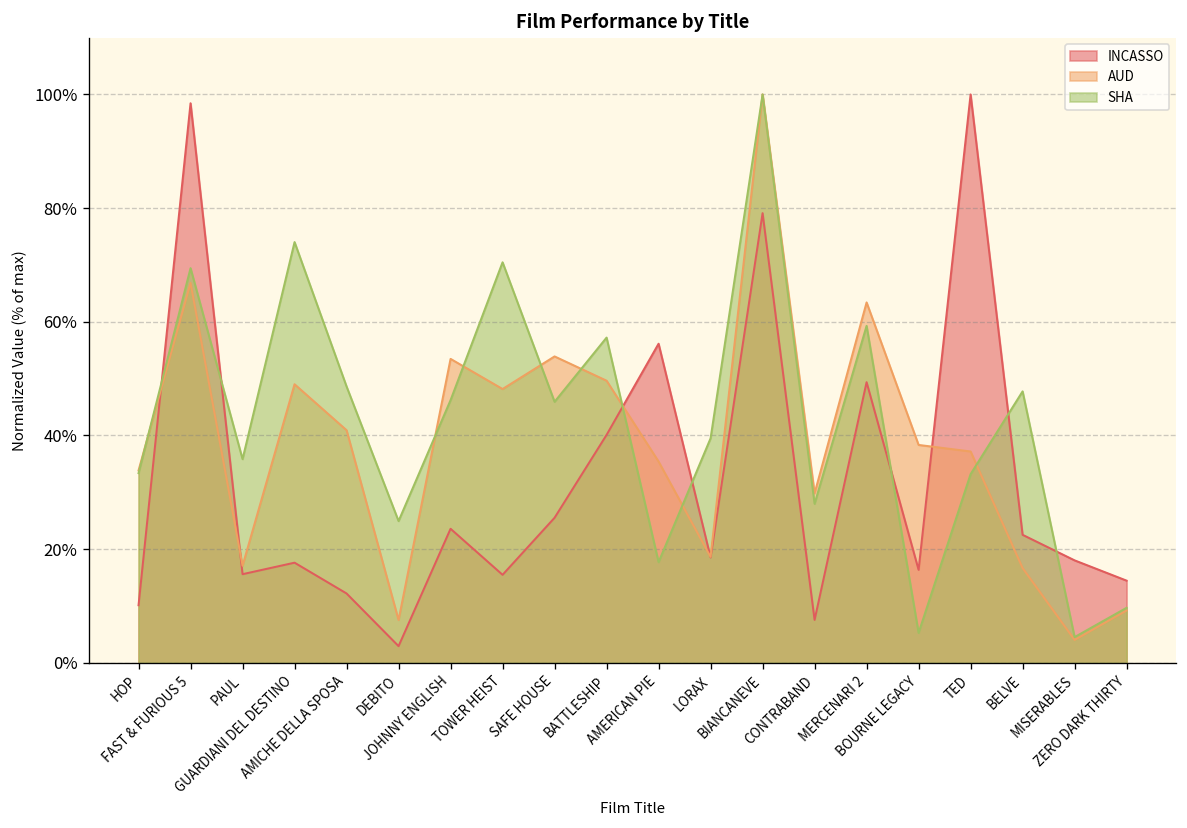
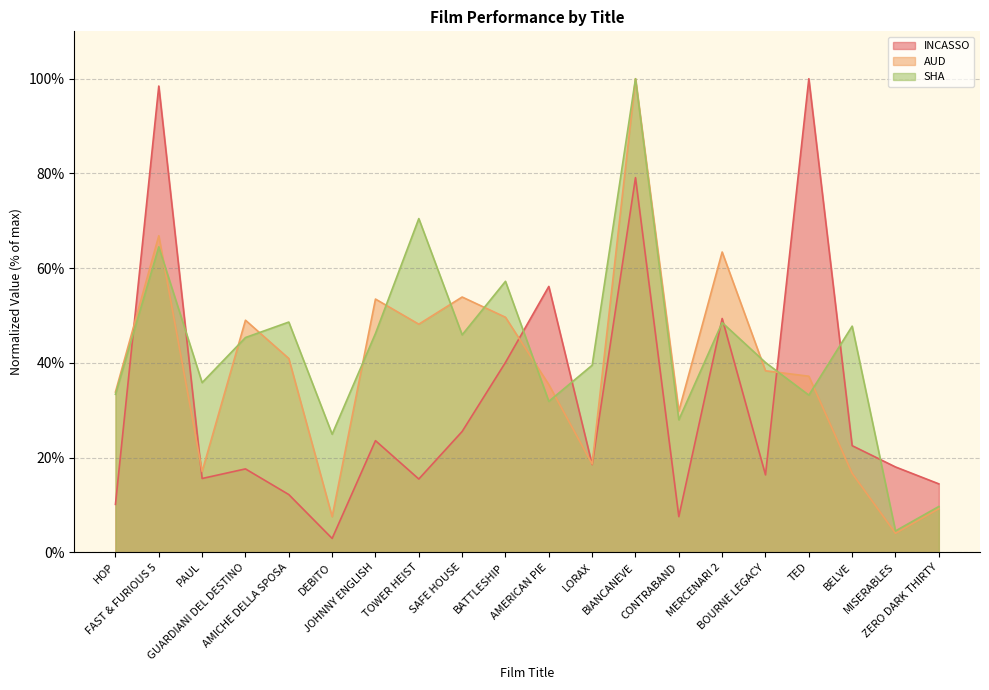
SHA, FAST & FURIOUS 5: 69% -> 65%
SHA, GUARDIANI DEL DESTINO: 74% -> 45%
SHA, AMERICAN PIE: 18% -> 32%
SHA, MERCENARI 2: 59% -> 49%
SHA, BOURNE LEGACY: 5% -> 40%
